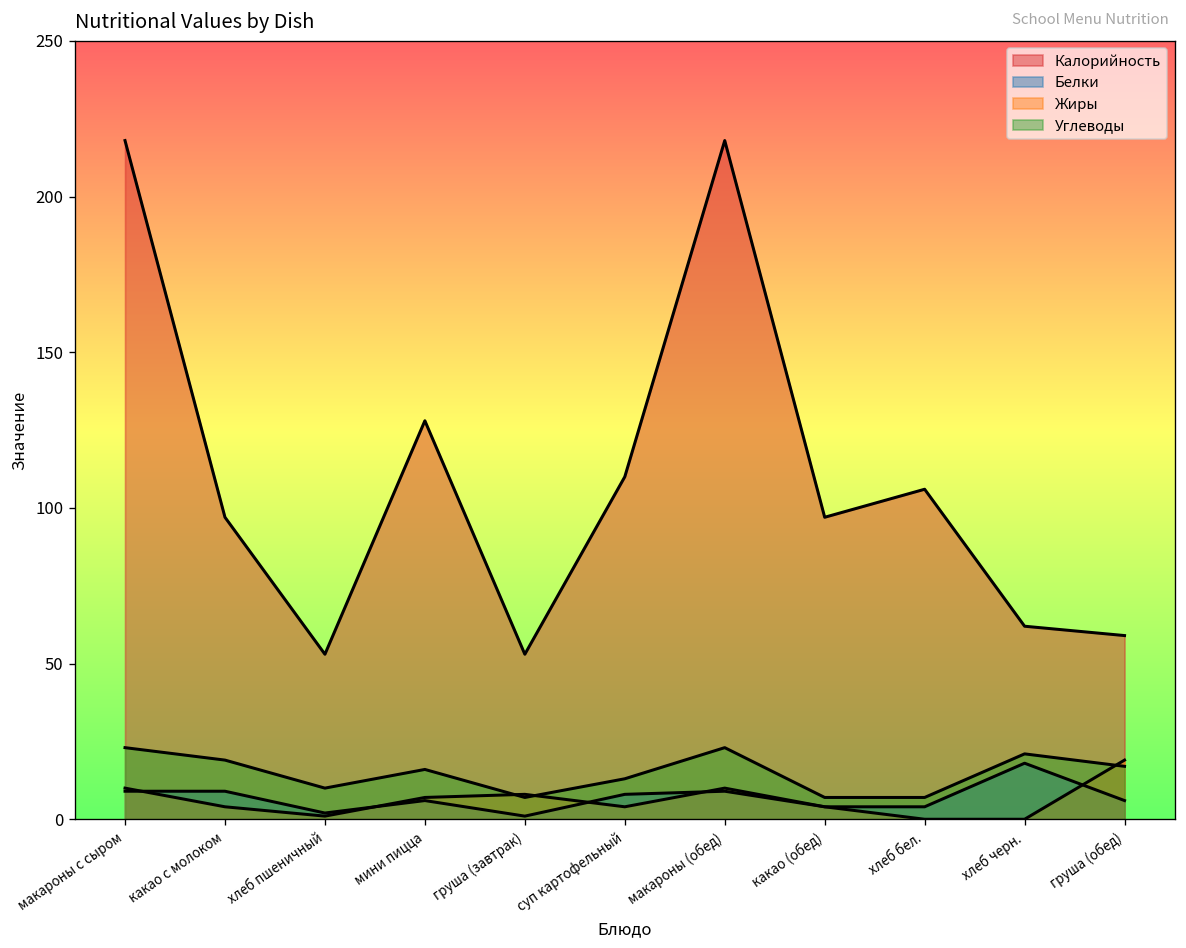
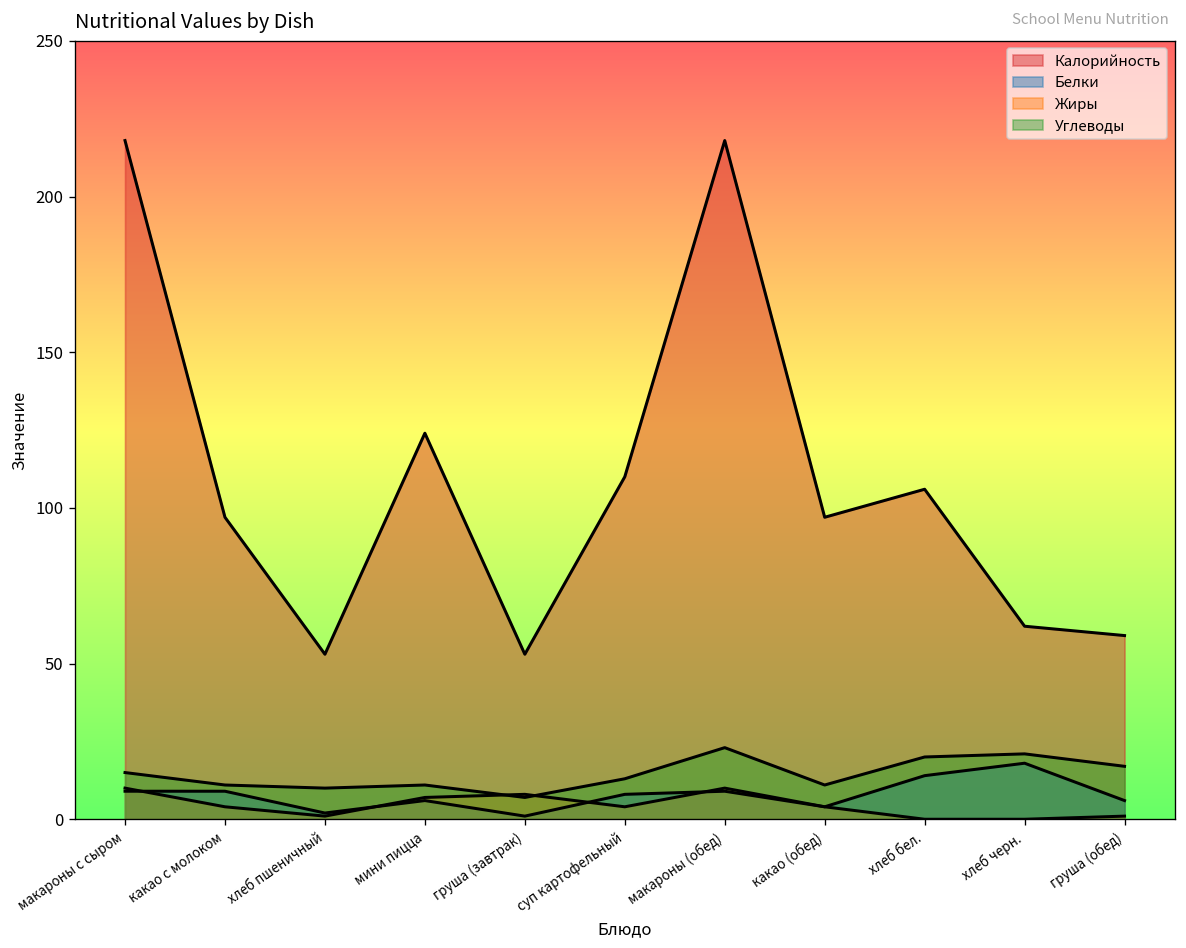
Углеводы, макароны с сыром: 23 -> 15
Углеводы, какао с молоком: 19 -> 11
Калорийность, мини пицца: 128 -> 124
Углеводы, мини пицца: 16 -> 11
Углеводы, какао (обед): 7 -> 11
Белки, хлеб бел.: 4 -> 14
Углеводы, хлеб бел.: 7 -> 20
Жиры, груша (обед): 19 -> 1
